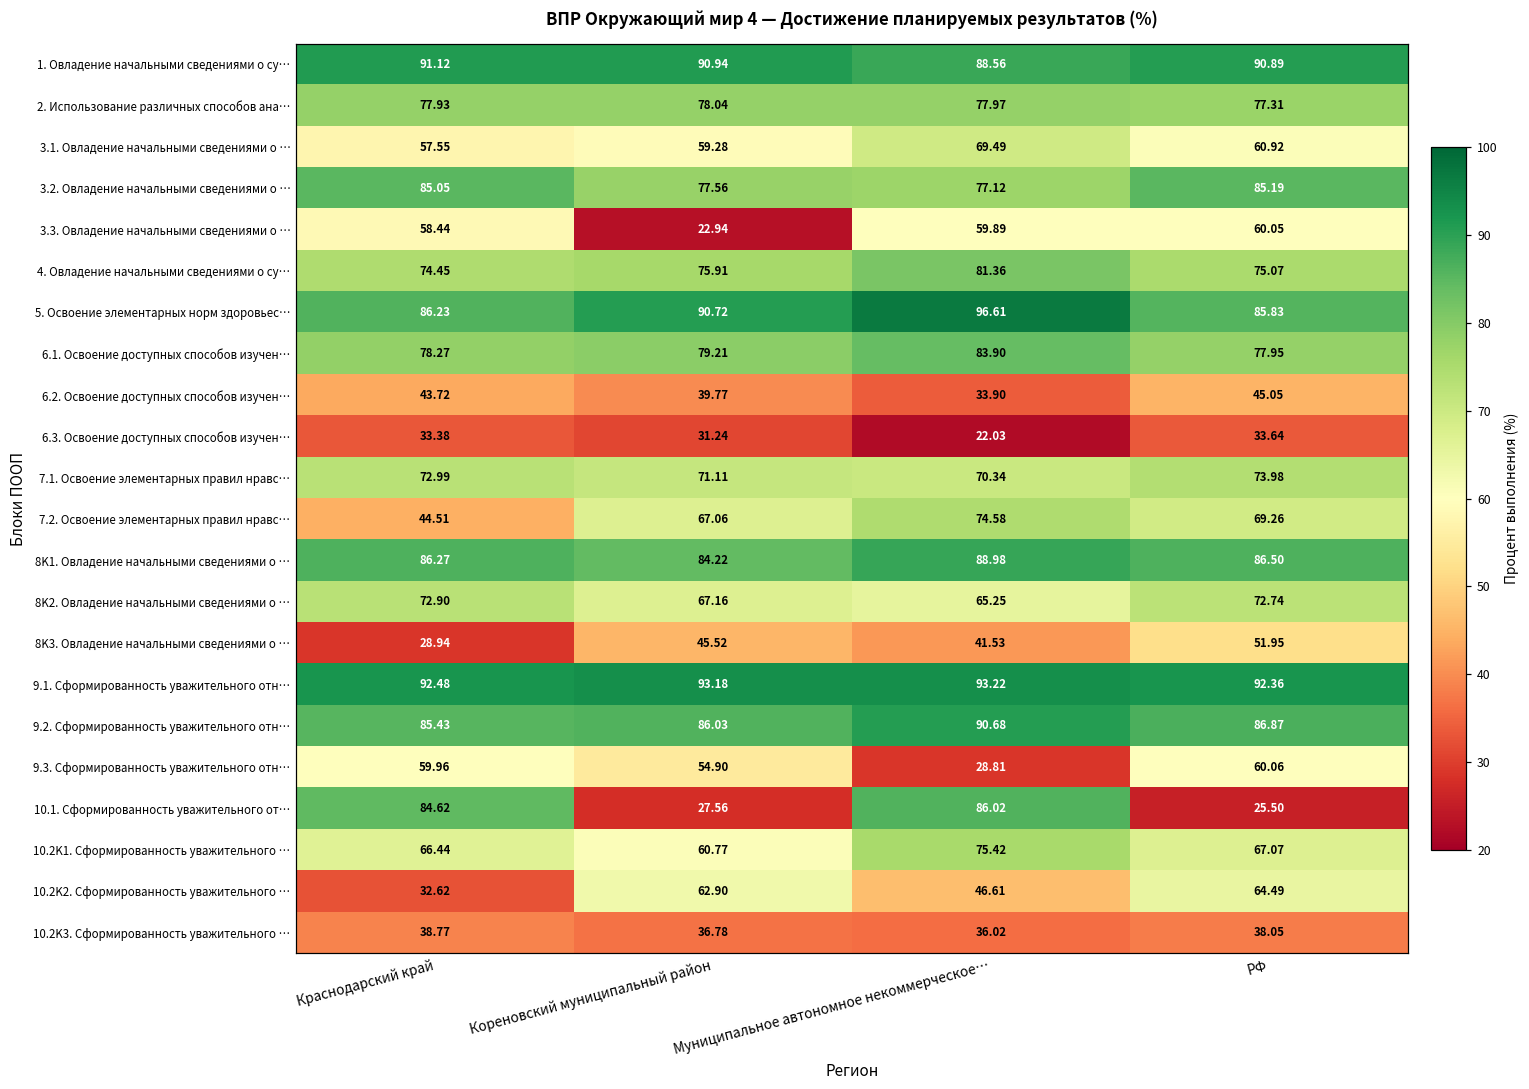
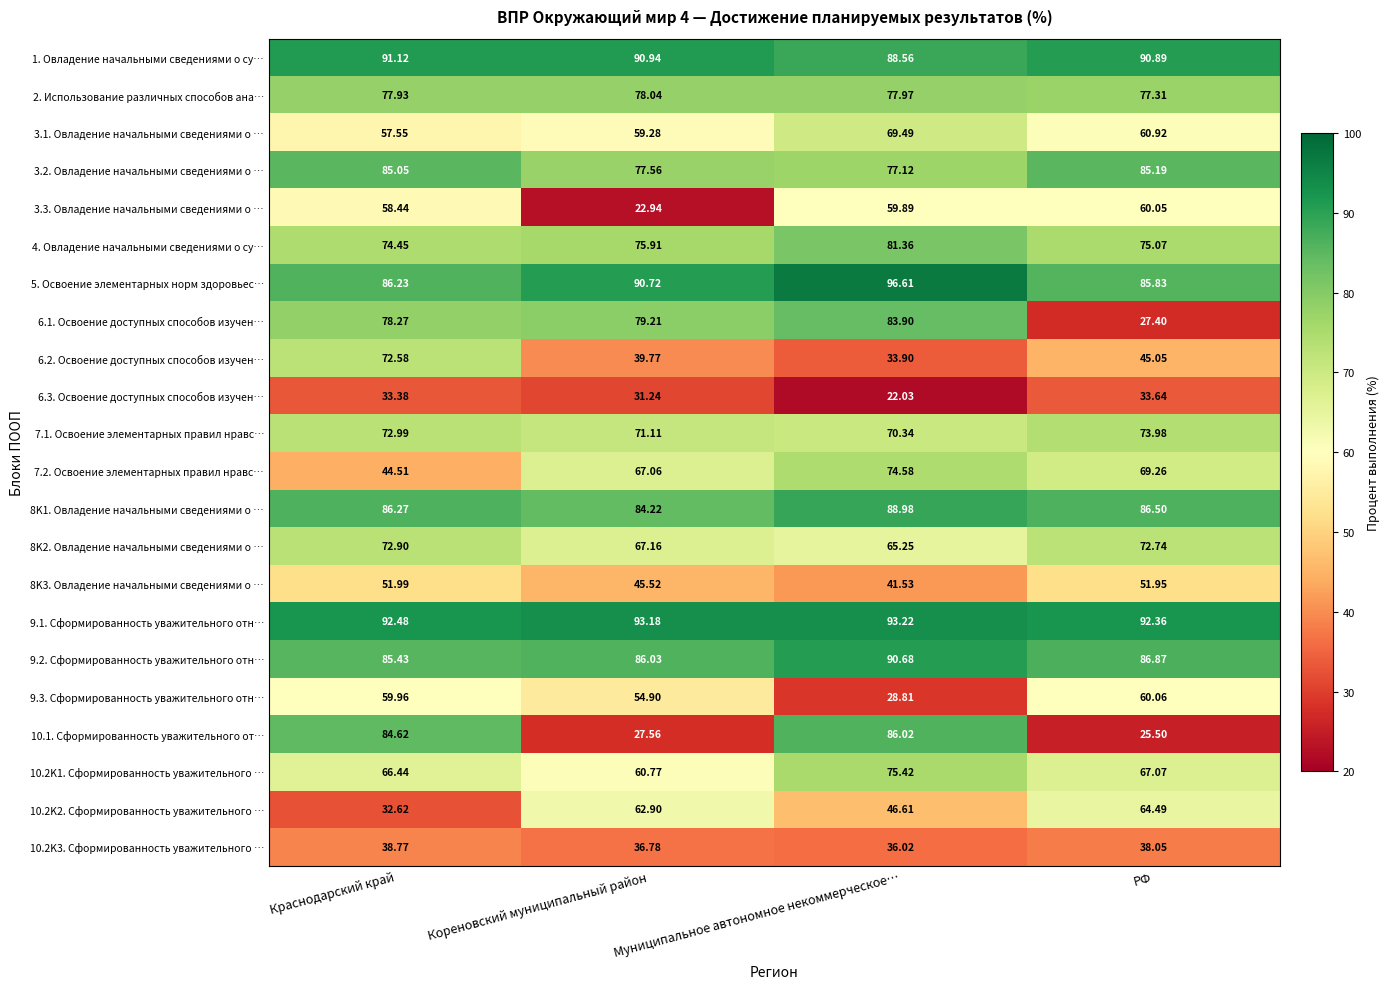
6.1. Освоение доступных способов изучен…, РФ: 77.95 -> 27.40
6.2. Освоение доступных способов изучен…, Краснодарский край: 43.72 -> 72.58
8K3. Овладение начальными сведениями о …, Краснодарский край: 28.94 -> 51.99
